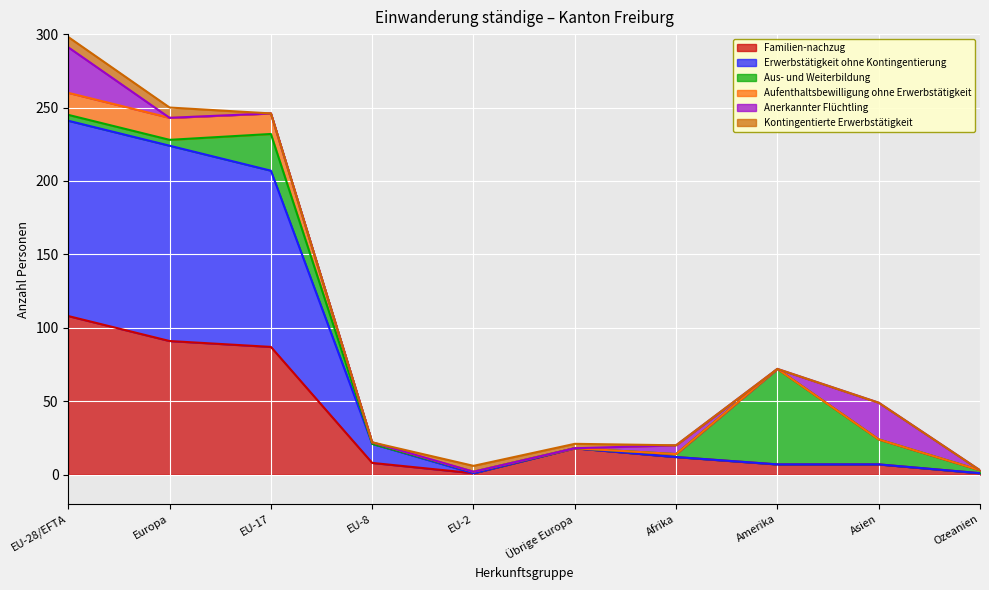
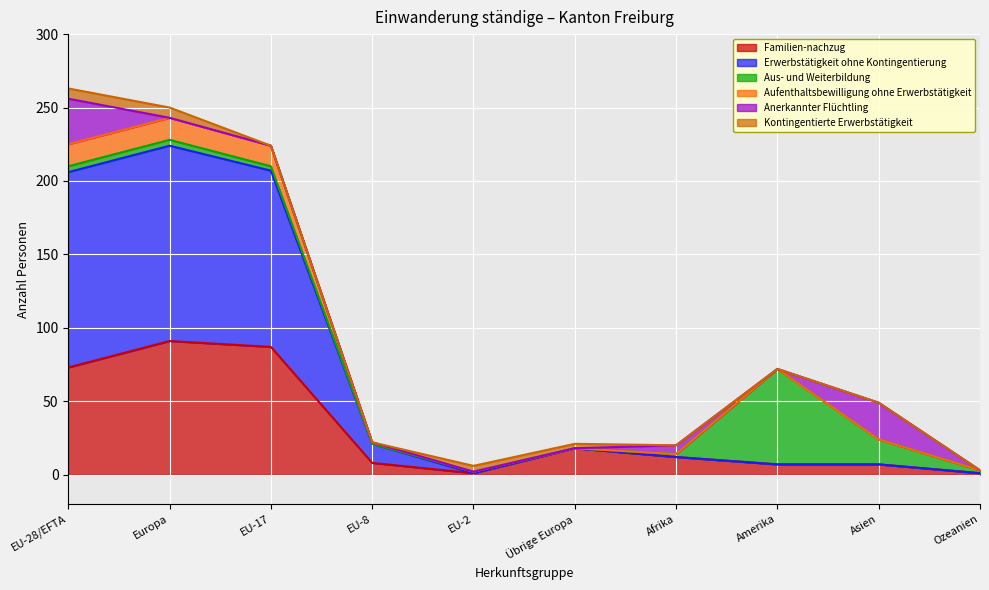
Familien-nachzug, EU-28/EFTA: 108 -> 73
Aus- und Weiterbildung, EU-17: 25 -> 3
